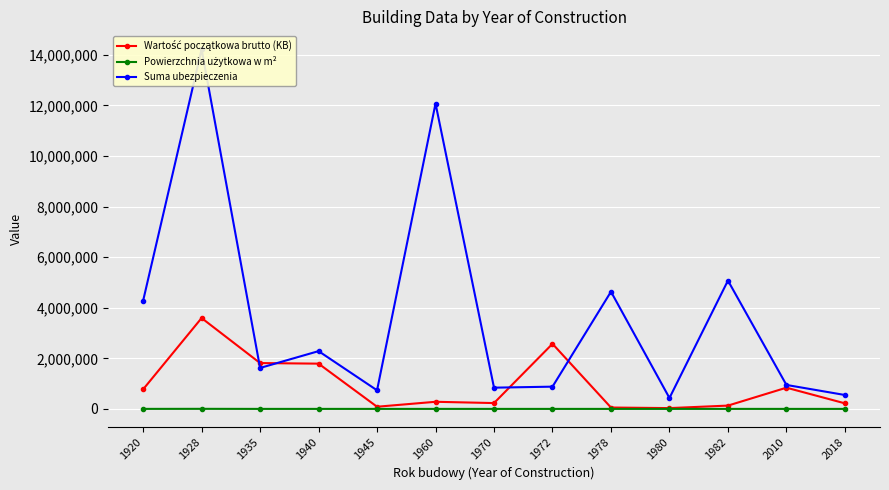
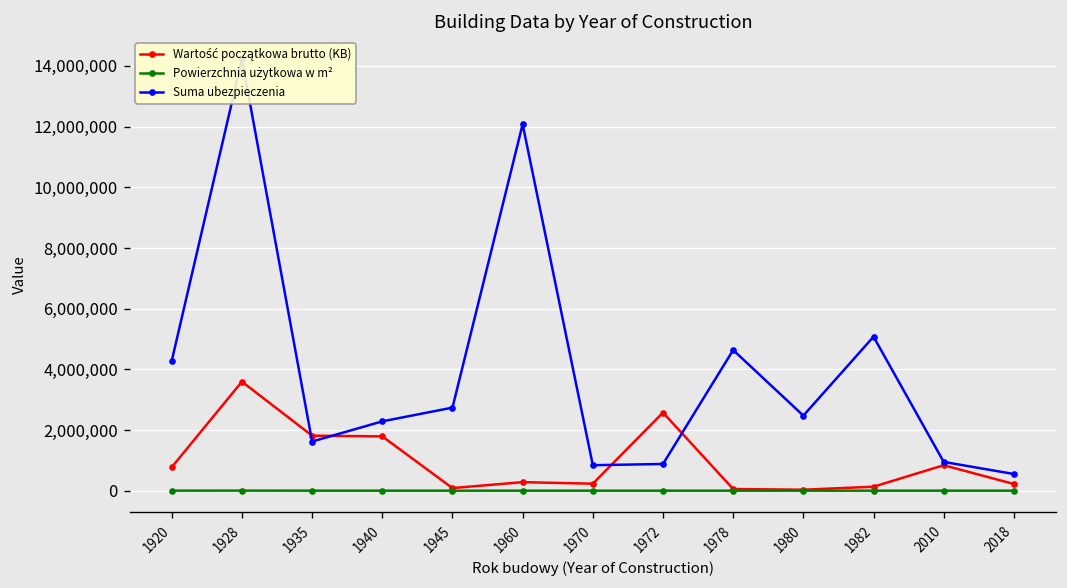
Suma ubezpieczenia, 1945: 700,000 -> 2,700,000
Suma ubezpieczenia, 1980: 400,000 -> 2,500,000
